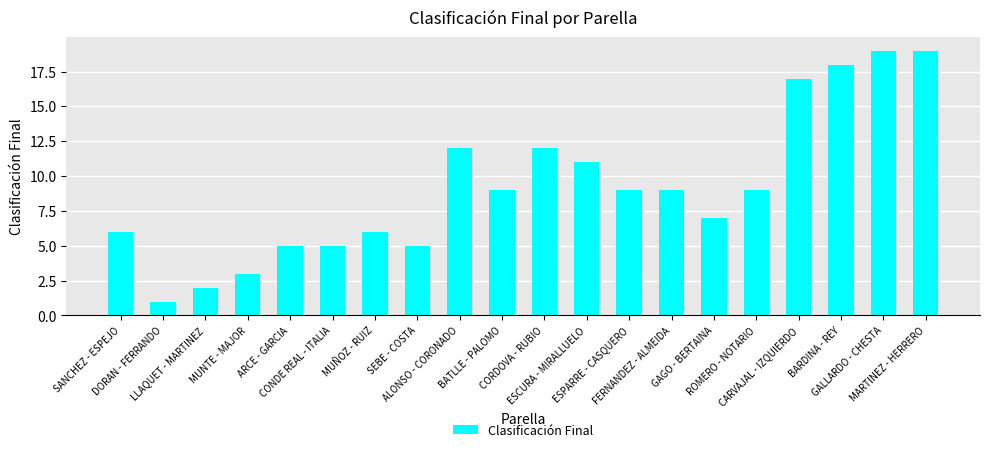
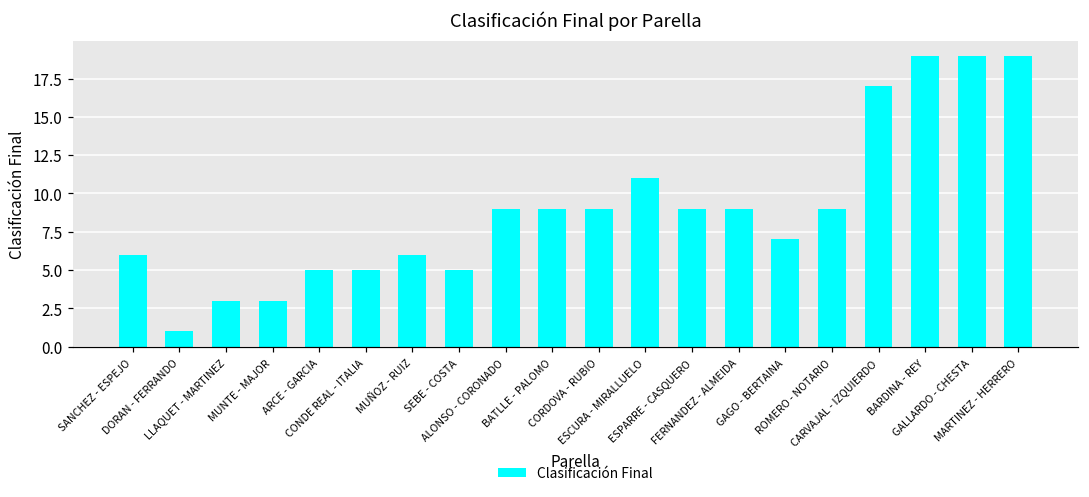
LLAQUET - MARTINEZ: 2 -> 3
ALONSO - CORONADO: 12 -> 9
CORDOVA - RUBIO: 12 -> 9
BARDINA - REY: 18 -> 19
